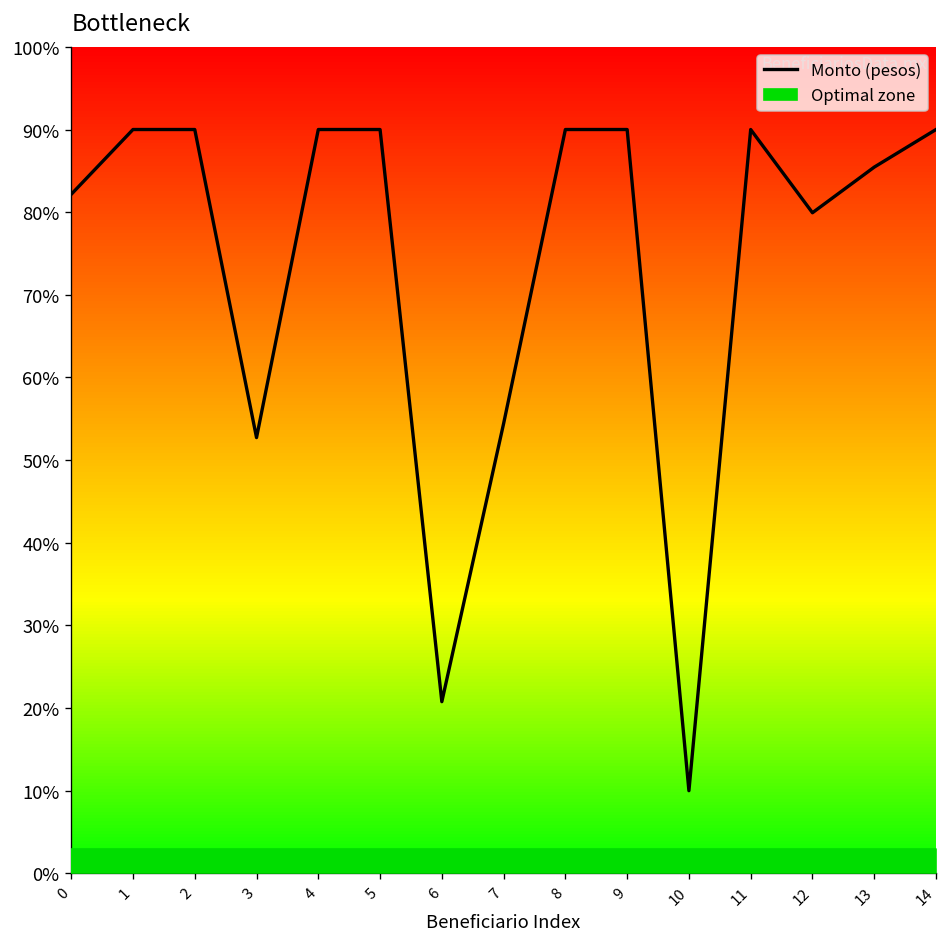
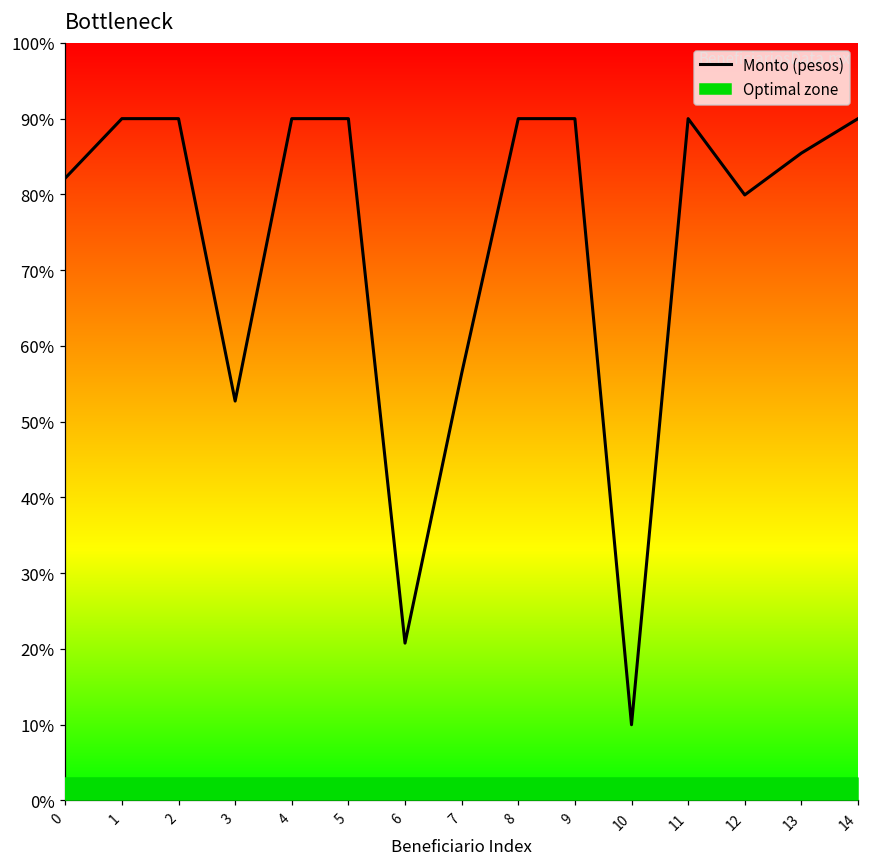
Monto (pesos), 7: 54% -> 56%
